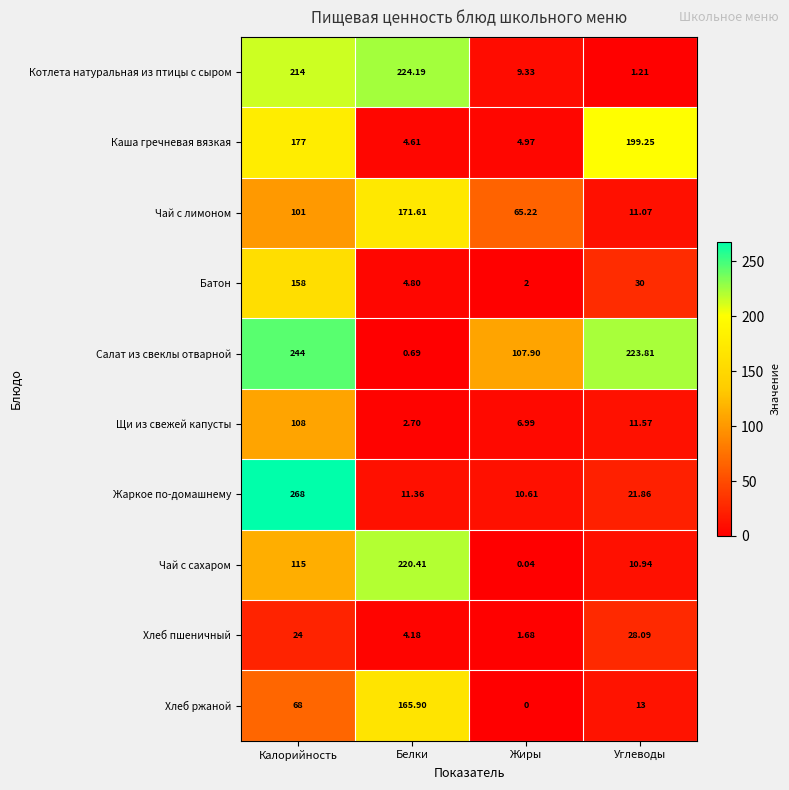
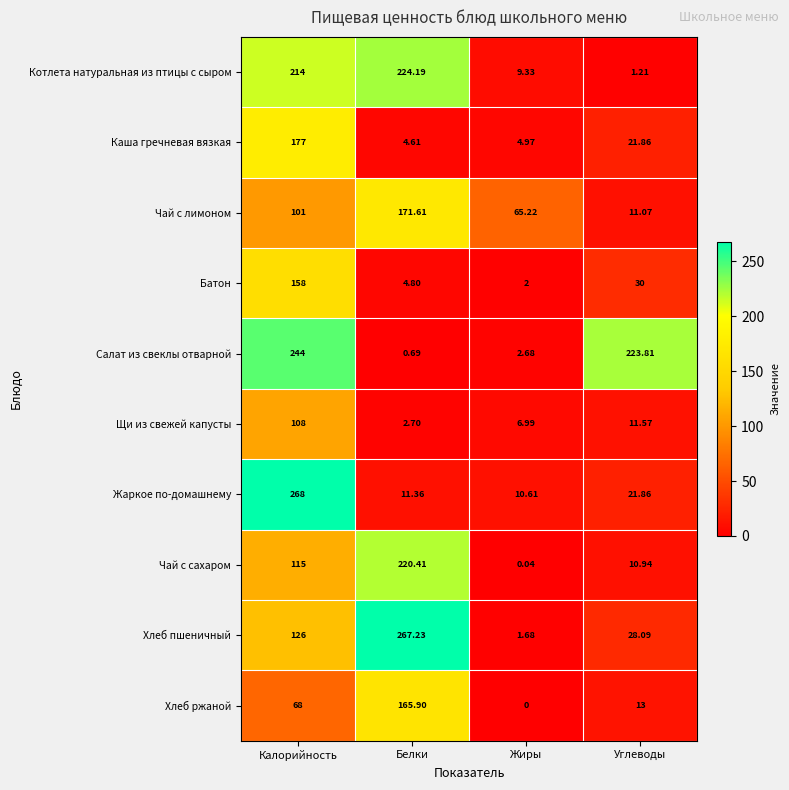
Каша гречневая вязкая, Углеводы: 199.25 -> 21.86
Салат из свеклы отварной, Жиры: 107.90 -> 2.68
Хлеб пшеничный, Калорийность: 24 -> 126
Хлеб пшеничный, Белки: 4.18 -> 267.23
